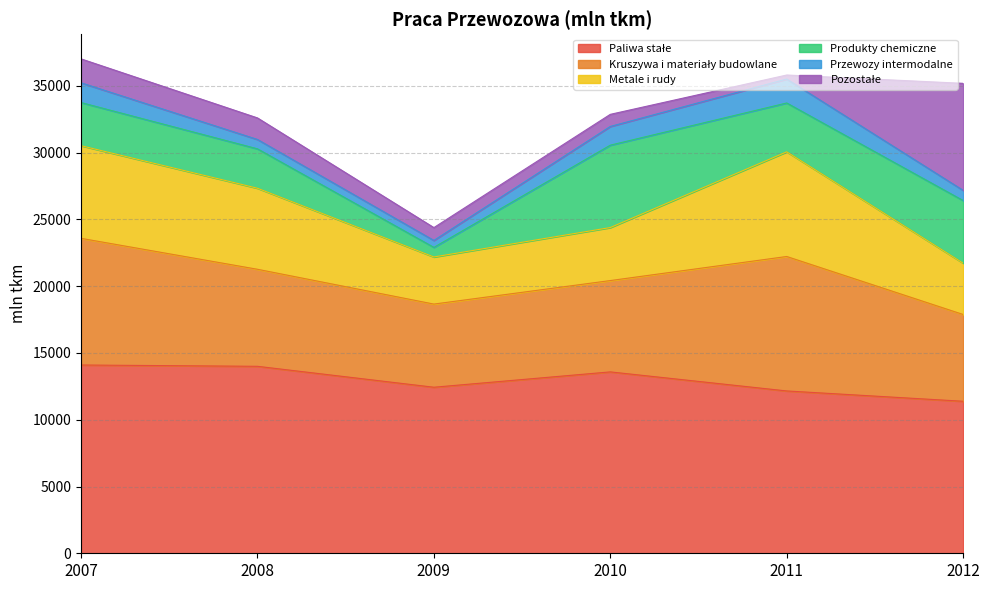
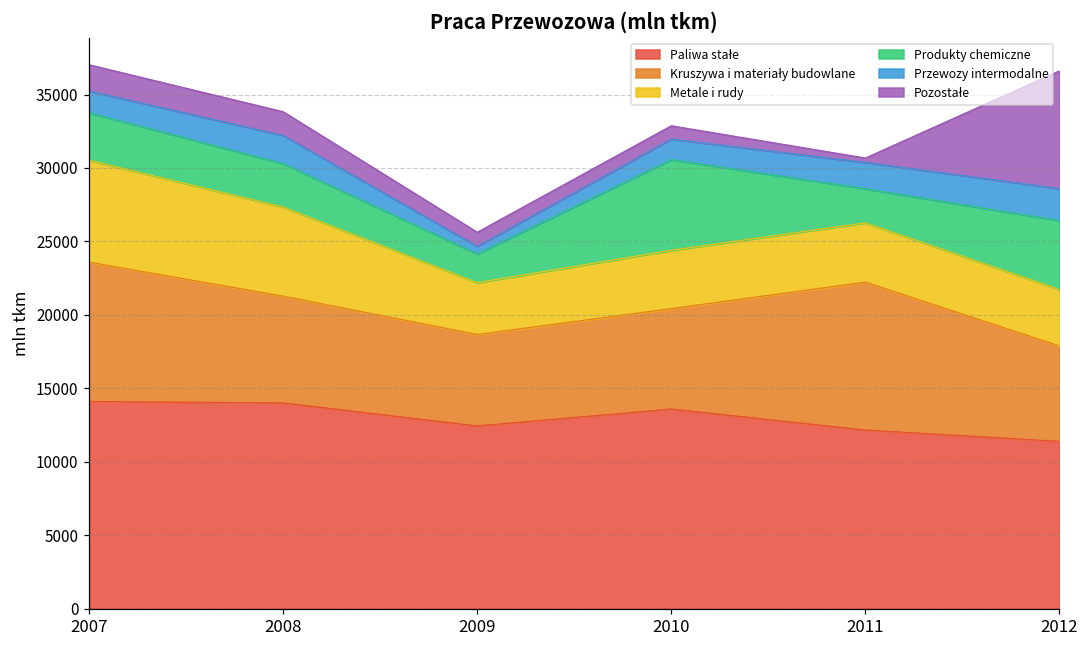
Przewozy intermodalne, 2008: 700 -> 1900
Produkty chemiczne, 2009: 700 -> 2000
Metale i rudy, 2011: 7800 -> 4000
Produkty chemiczne, 2011: 3700 -> 2300
Przewozy intermodalne, 2012: 800 -> 2200
